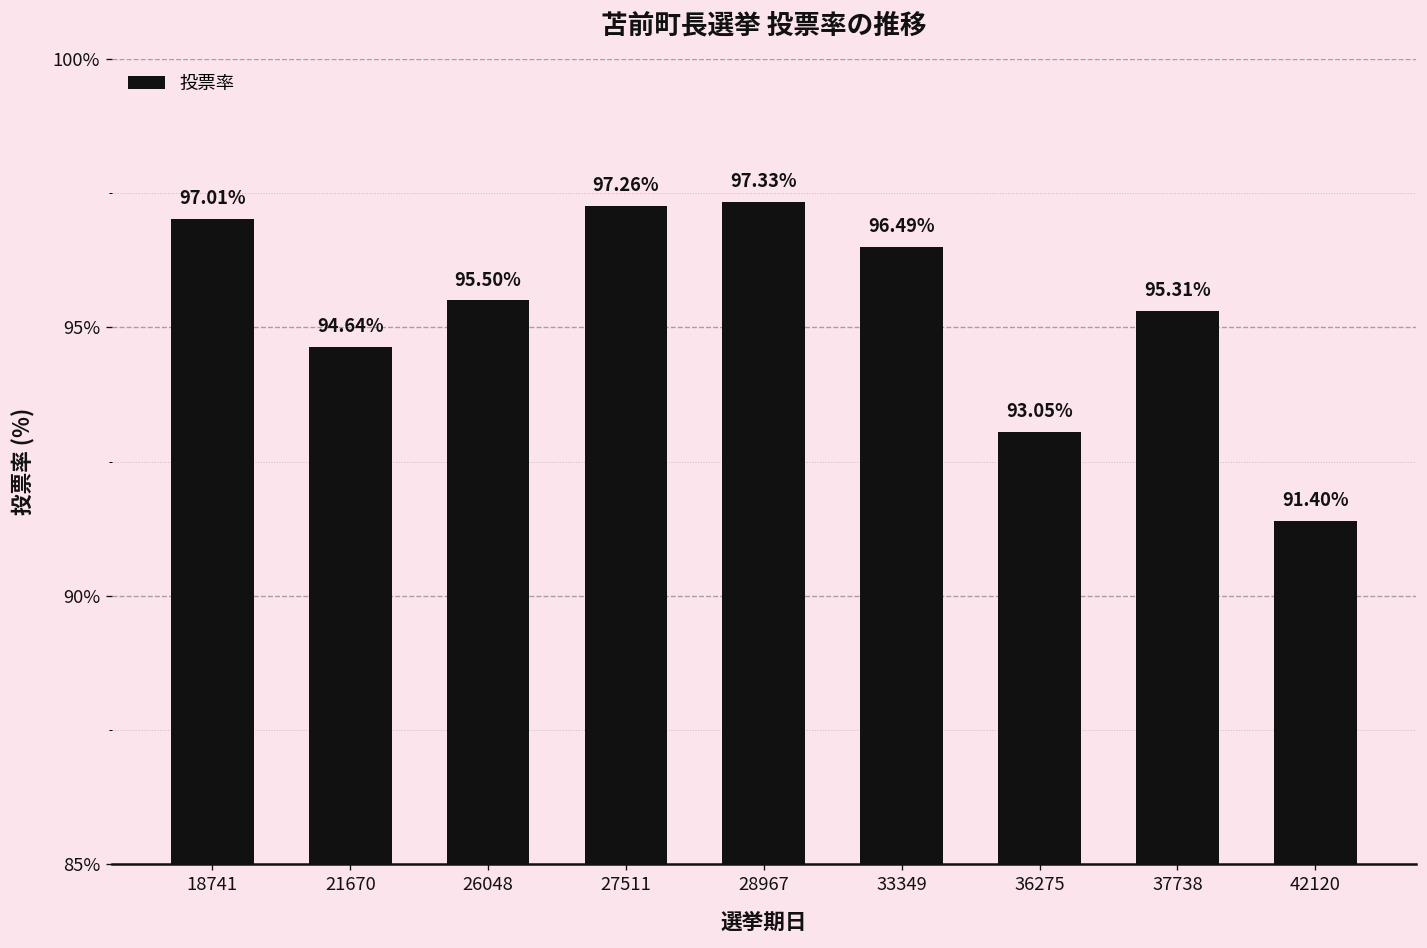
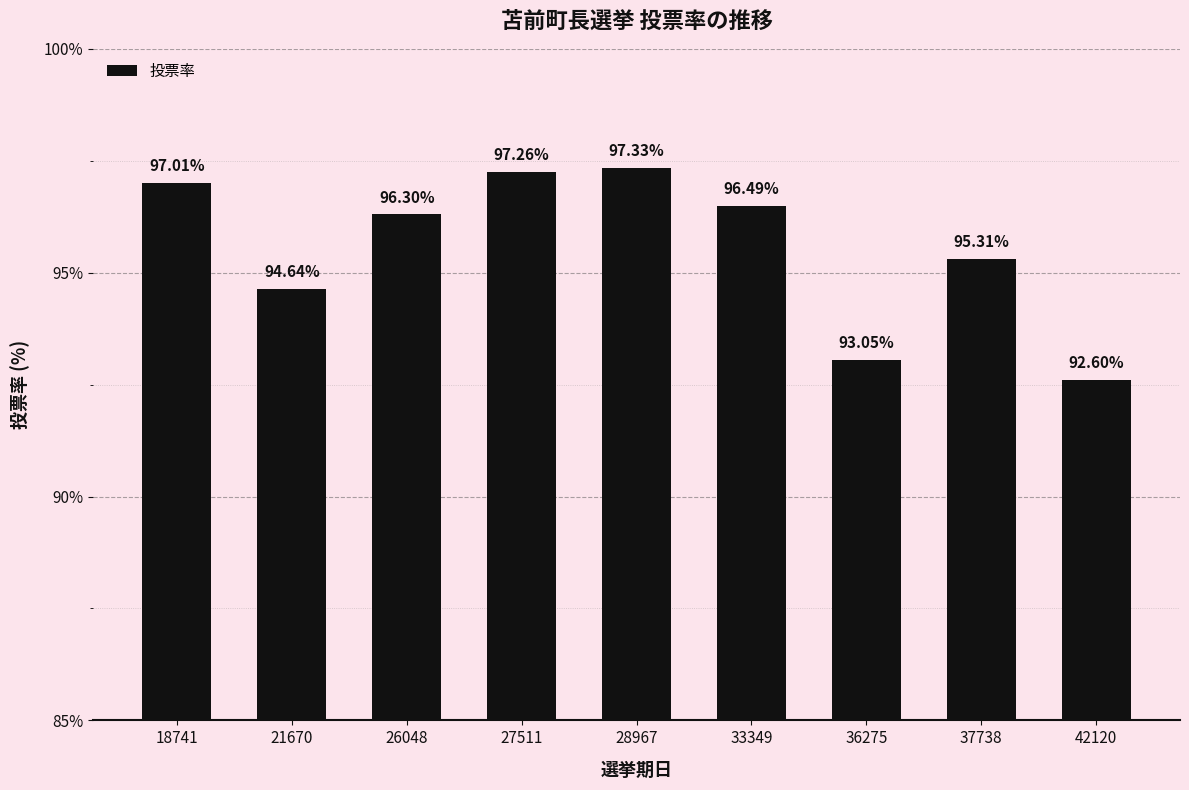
26048: 95.50% -> 96.30%
42120: 91.40% -> 92.60%
